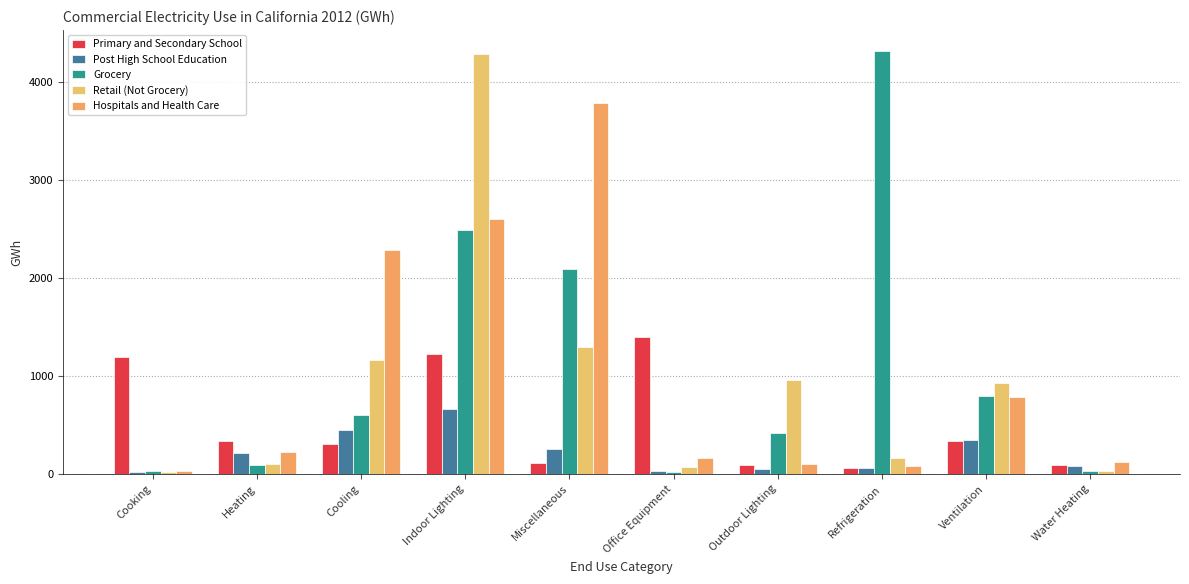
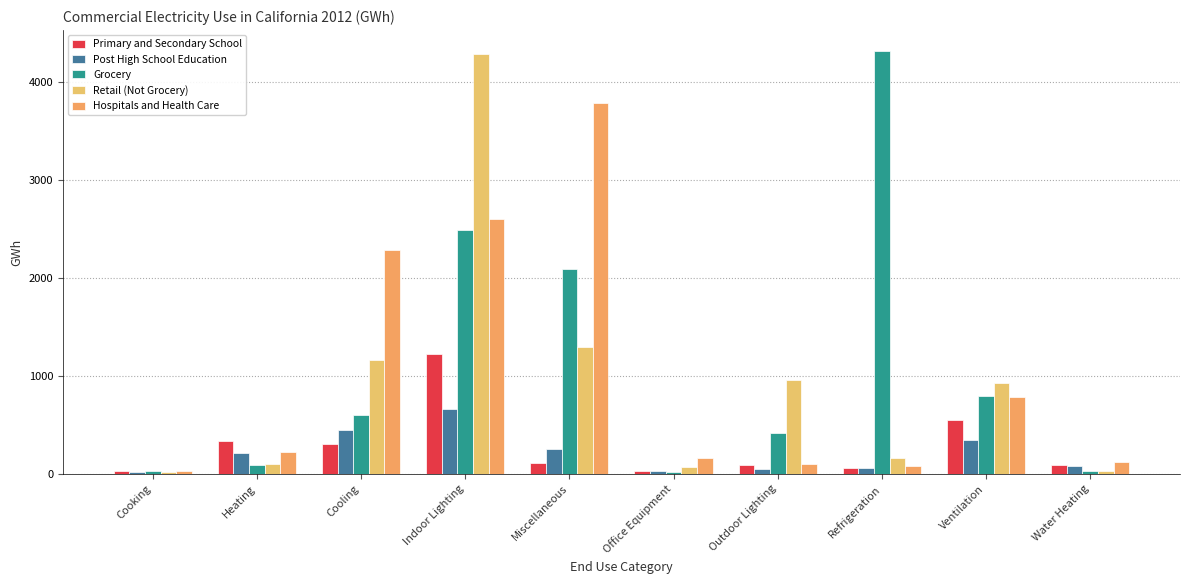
Primary and Secondary School, Cooking: 1200 -> 0
Primary and Secondary School, Office Equipment: 1400 -> 0
Primary and Secondary School, Ventilation: 300 -> 500
